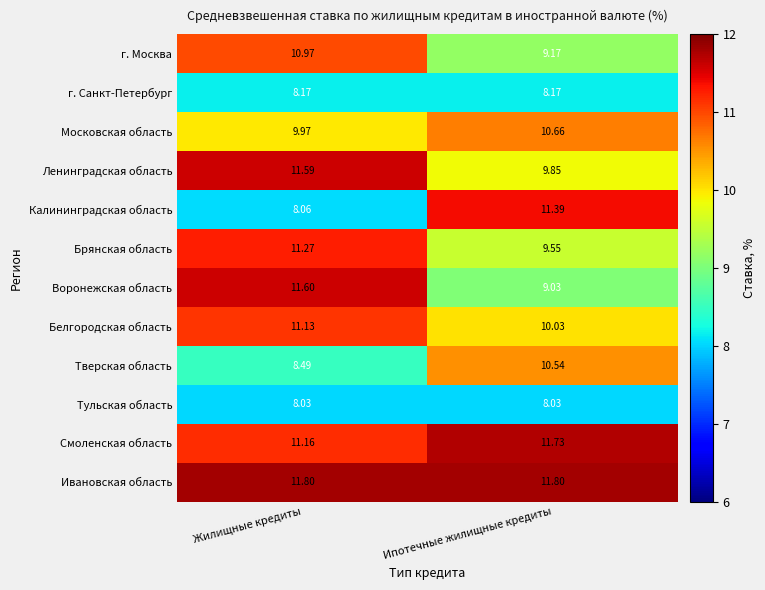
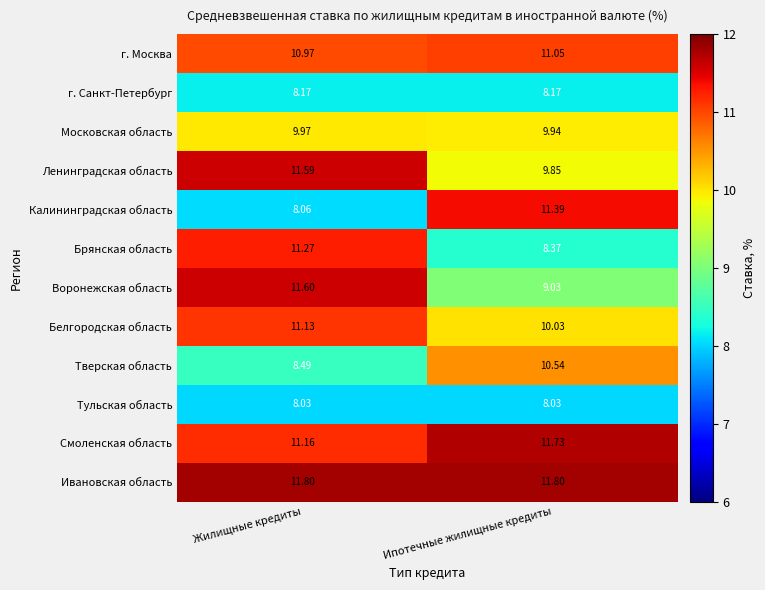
г. Москва, Ипотечные жилищные кредиты: 9.17 -> 11.05
Московская область, Ипотечные жилищные кредиты: 10.66 -> 9.94
Брянская область, Ипотечные жилищные кредиты: 9.55 -> 8.37
